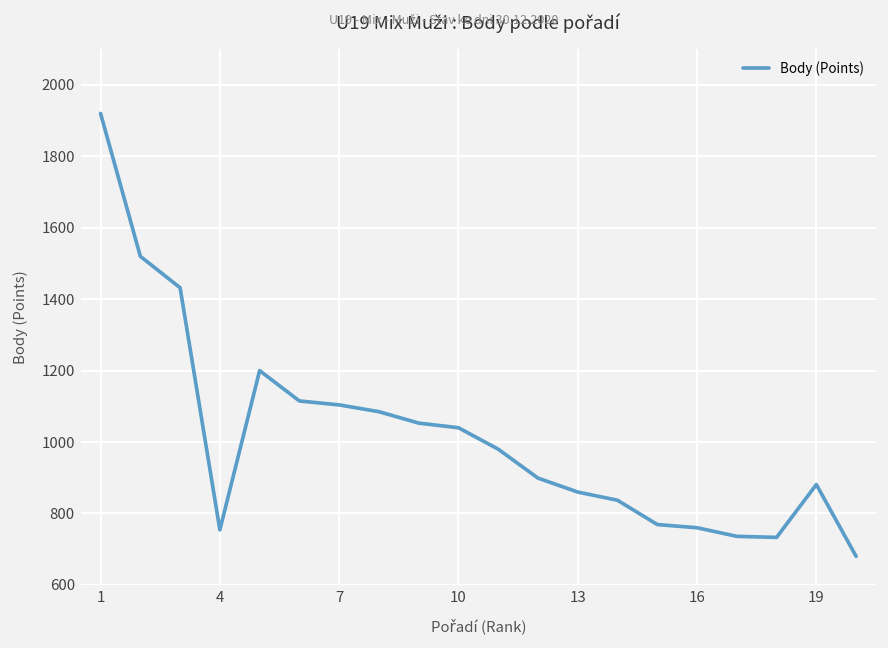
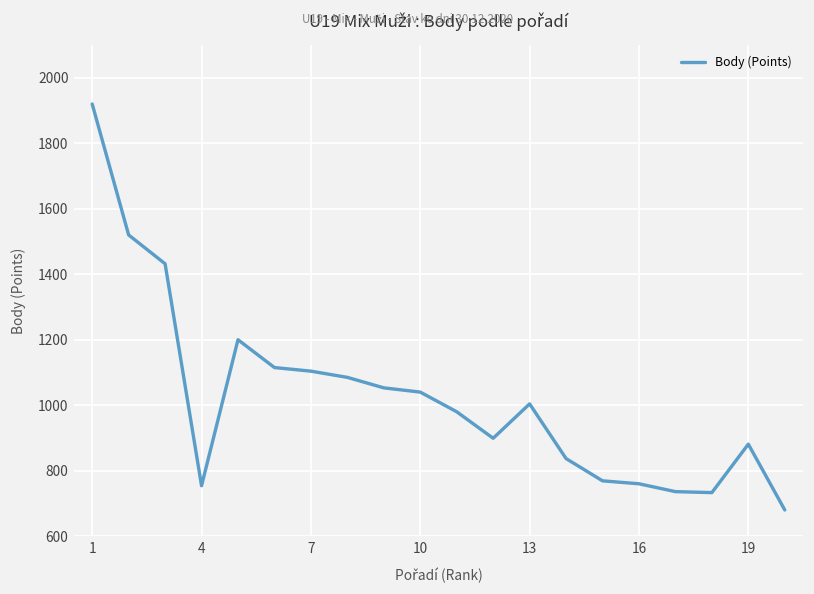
13: 860 -> 1000
